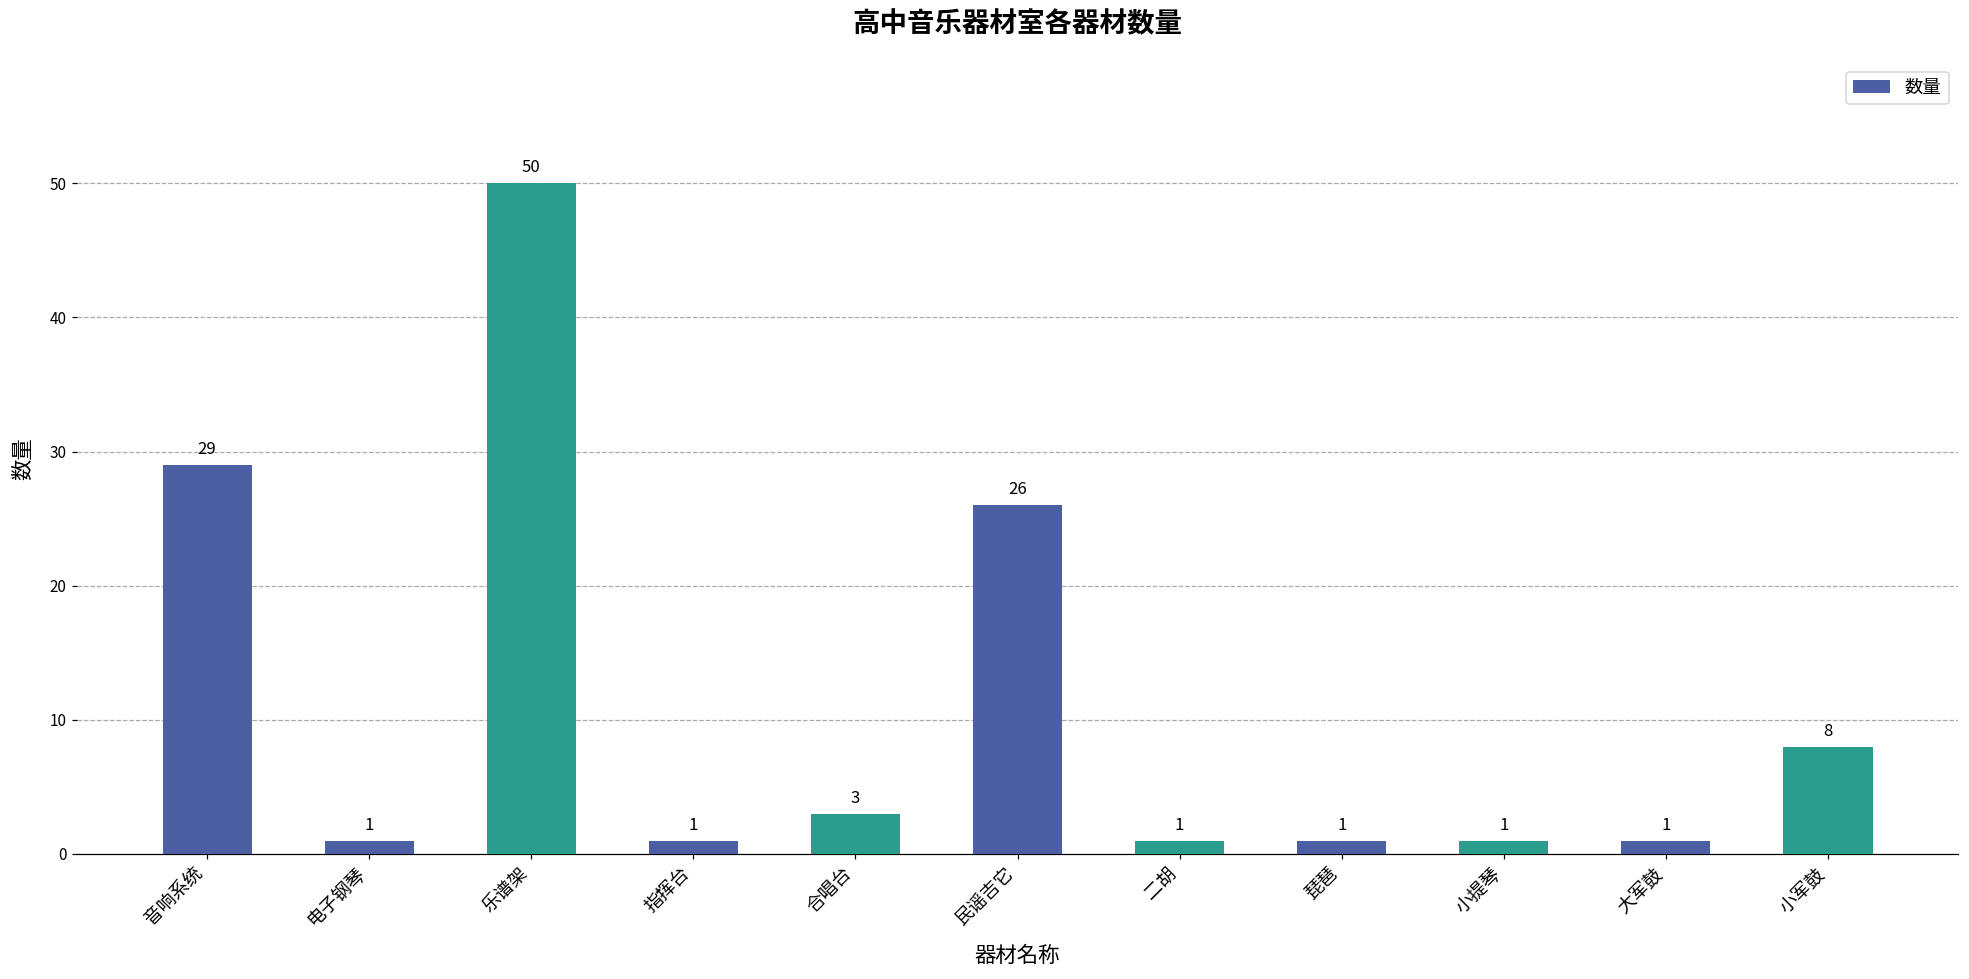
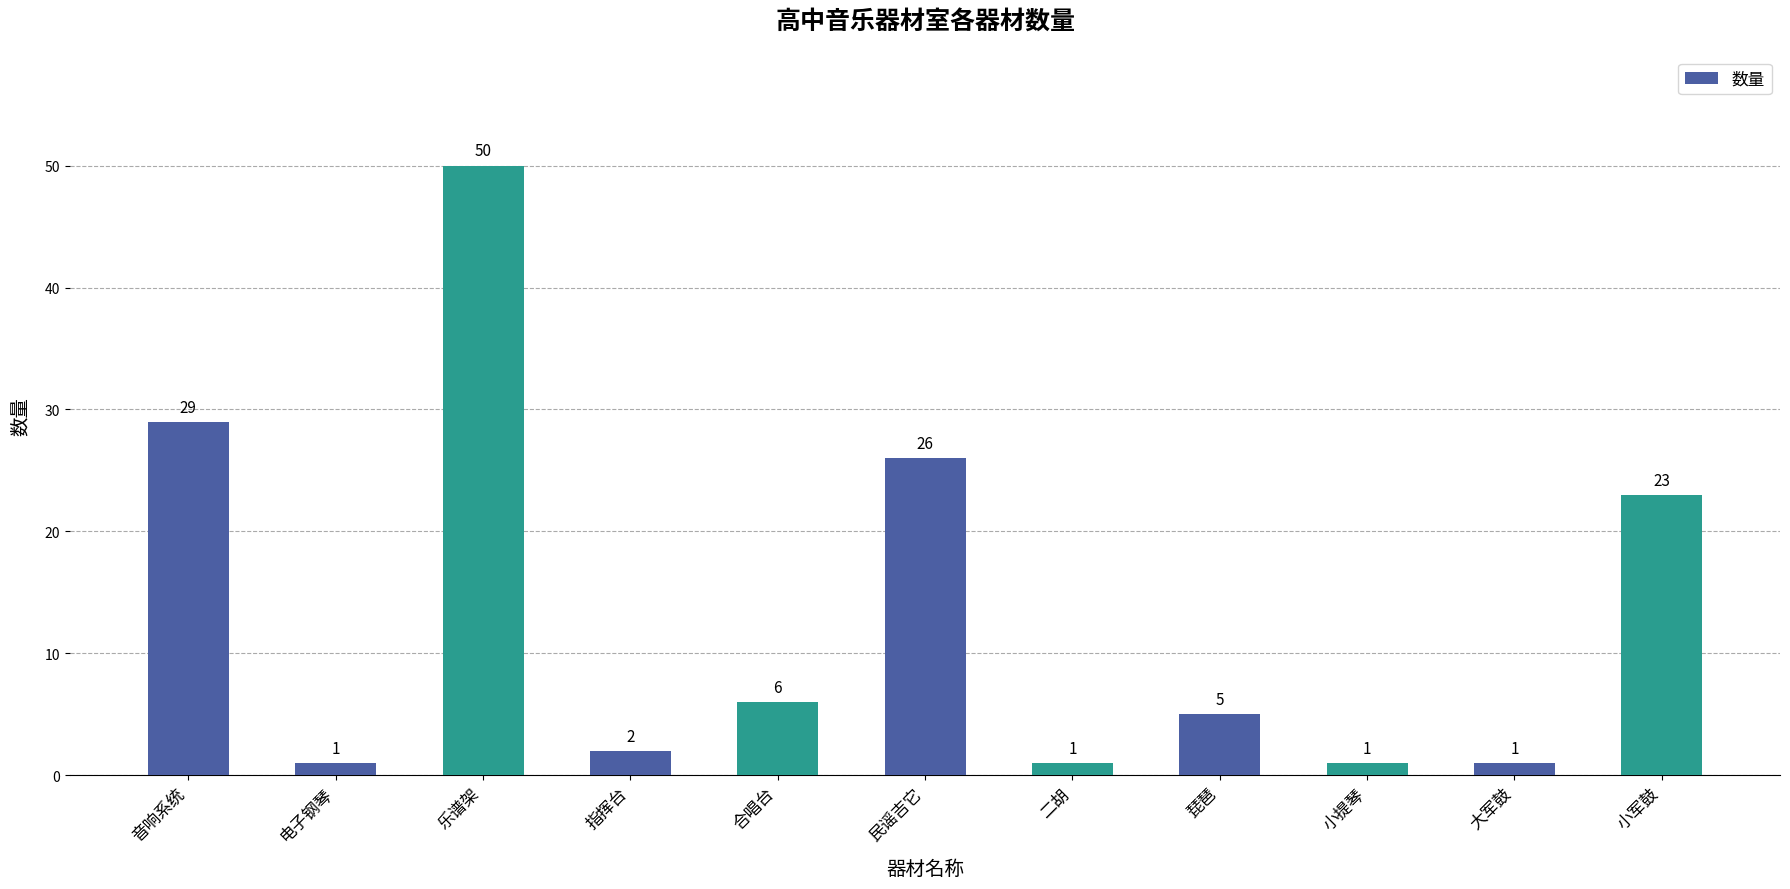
指挥台: 1 -> 2
合唱台: 3 -> 6
琵琶: 1 -> 5
小军鼓: 8 -> 23
